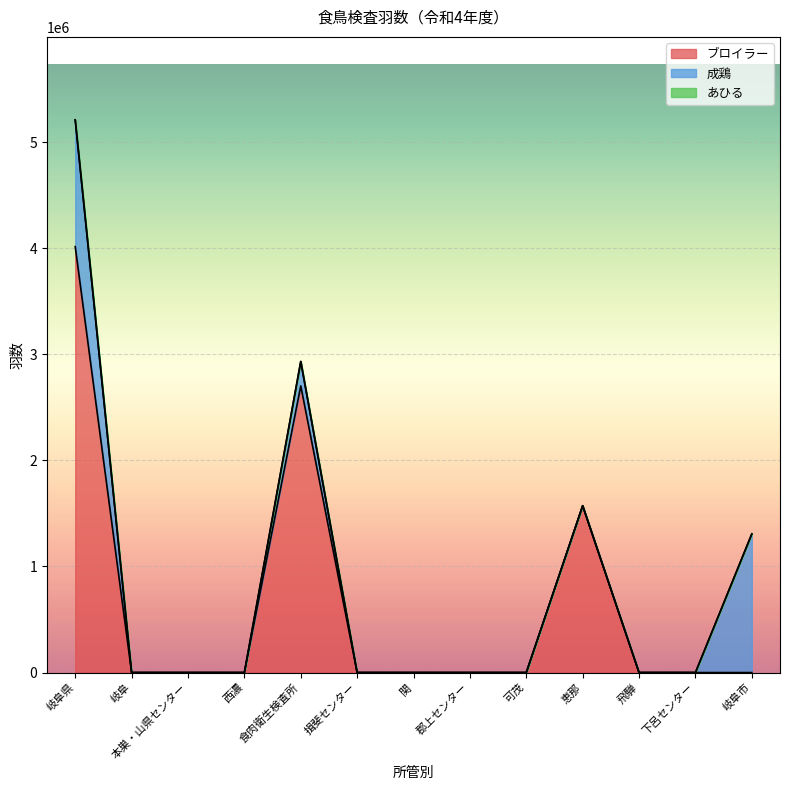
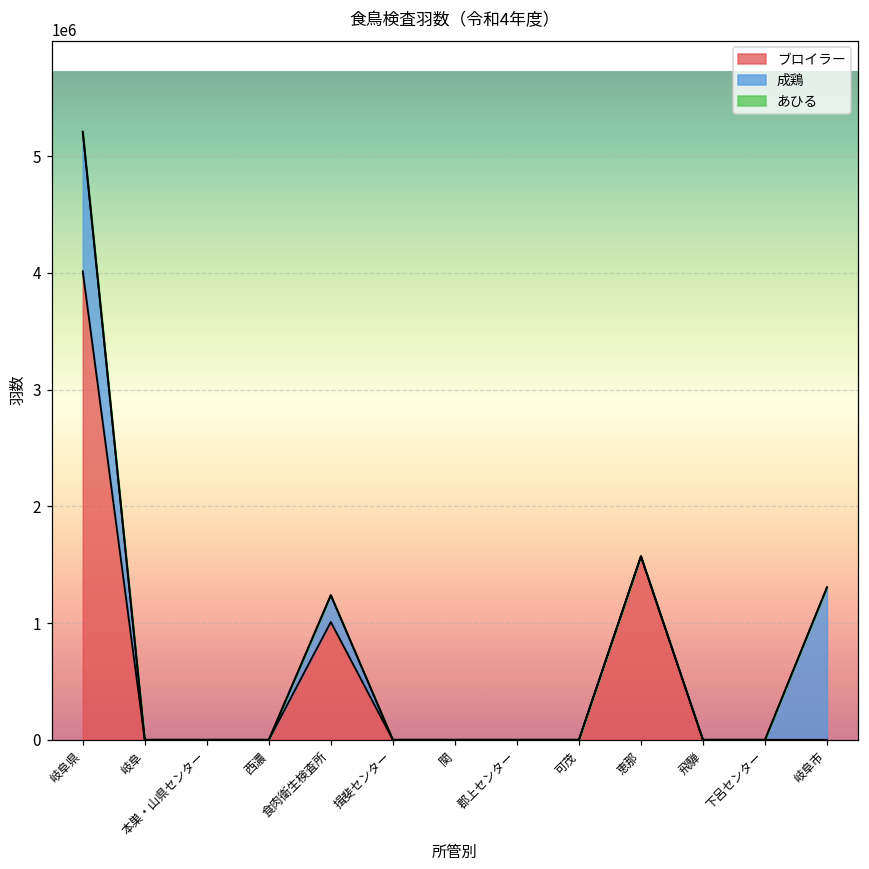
ブロイラー, 食肉衛生検査所: 2700000 -> 1010000
